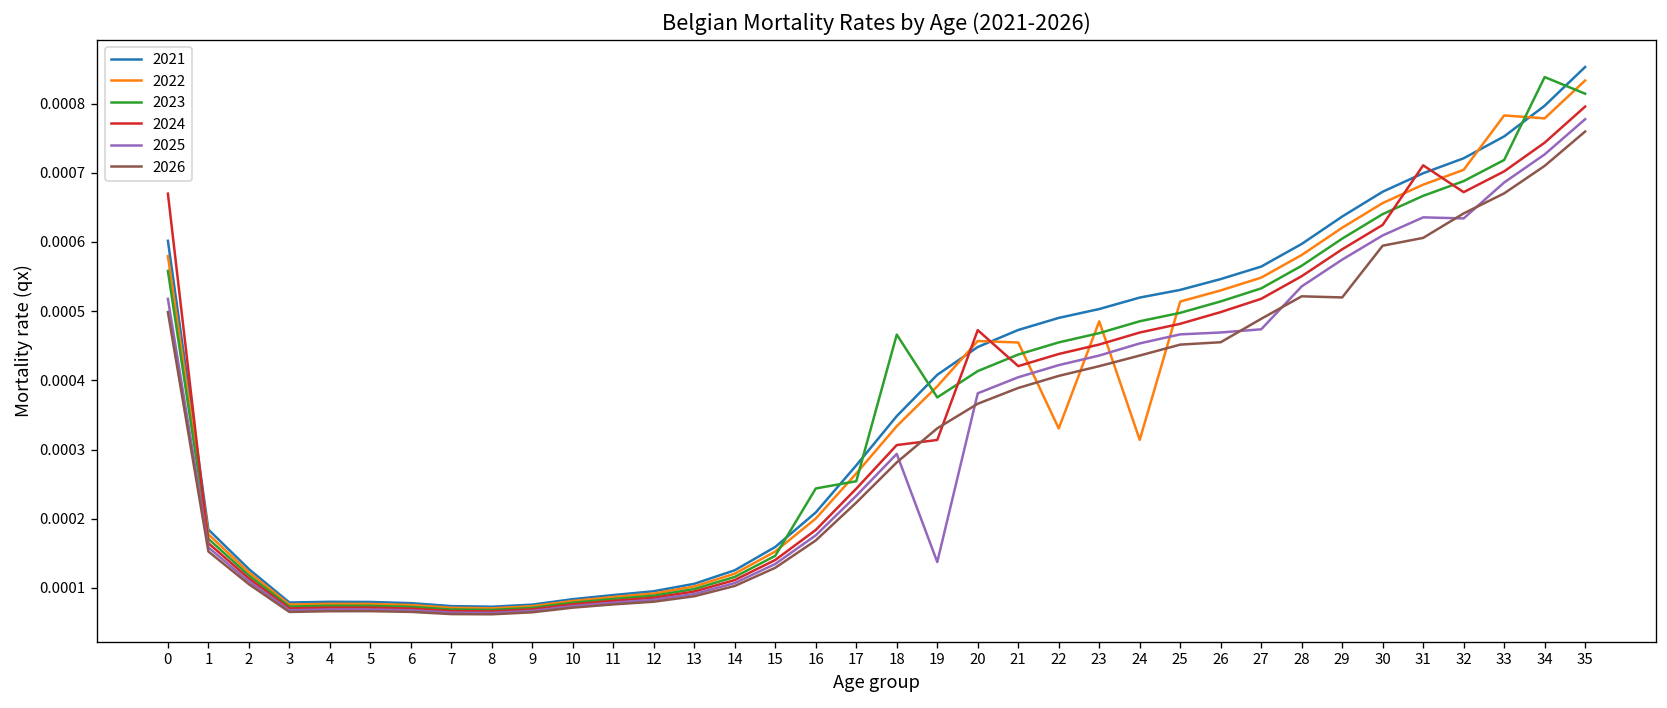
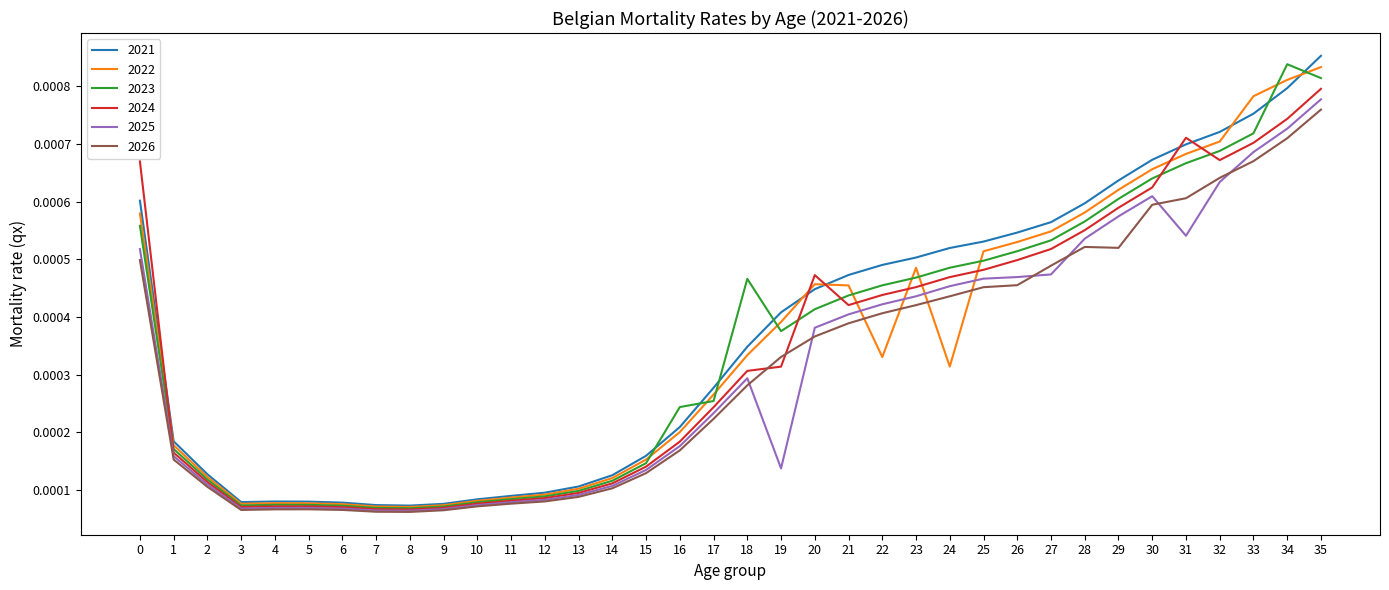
2025, 31: 0.00064 -> 0.00054
2022, 34: 0.00078 -> 0.00081
